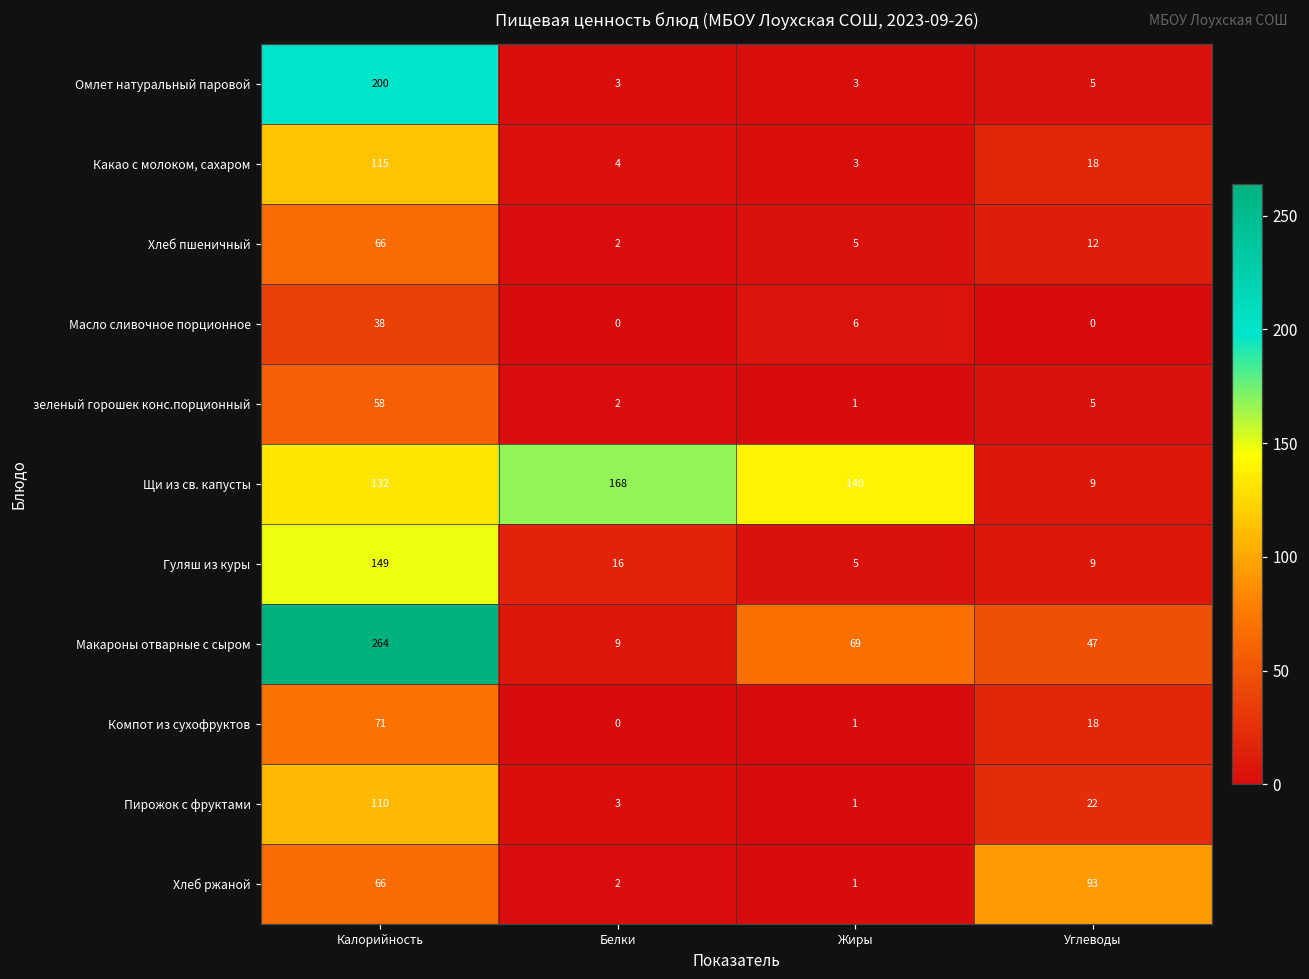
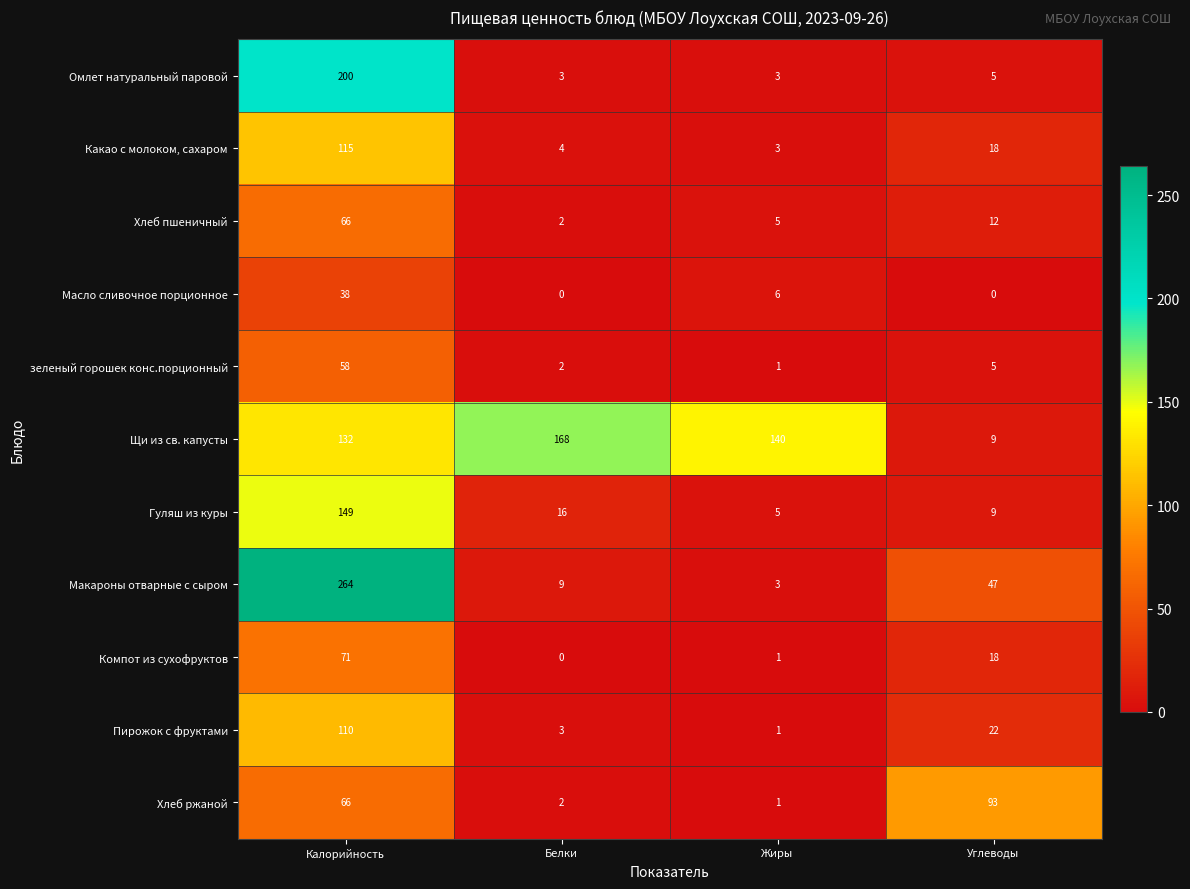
Макароны отварные с сыром, Жиры: 69 -> 3
